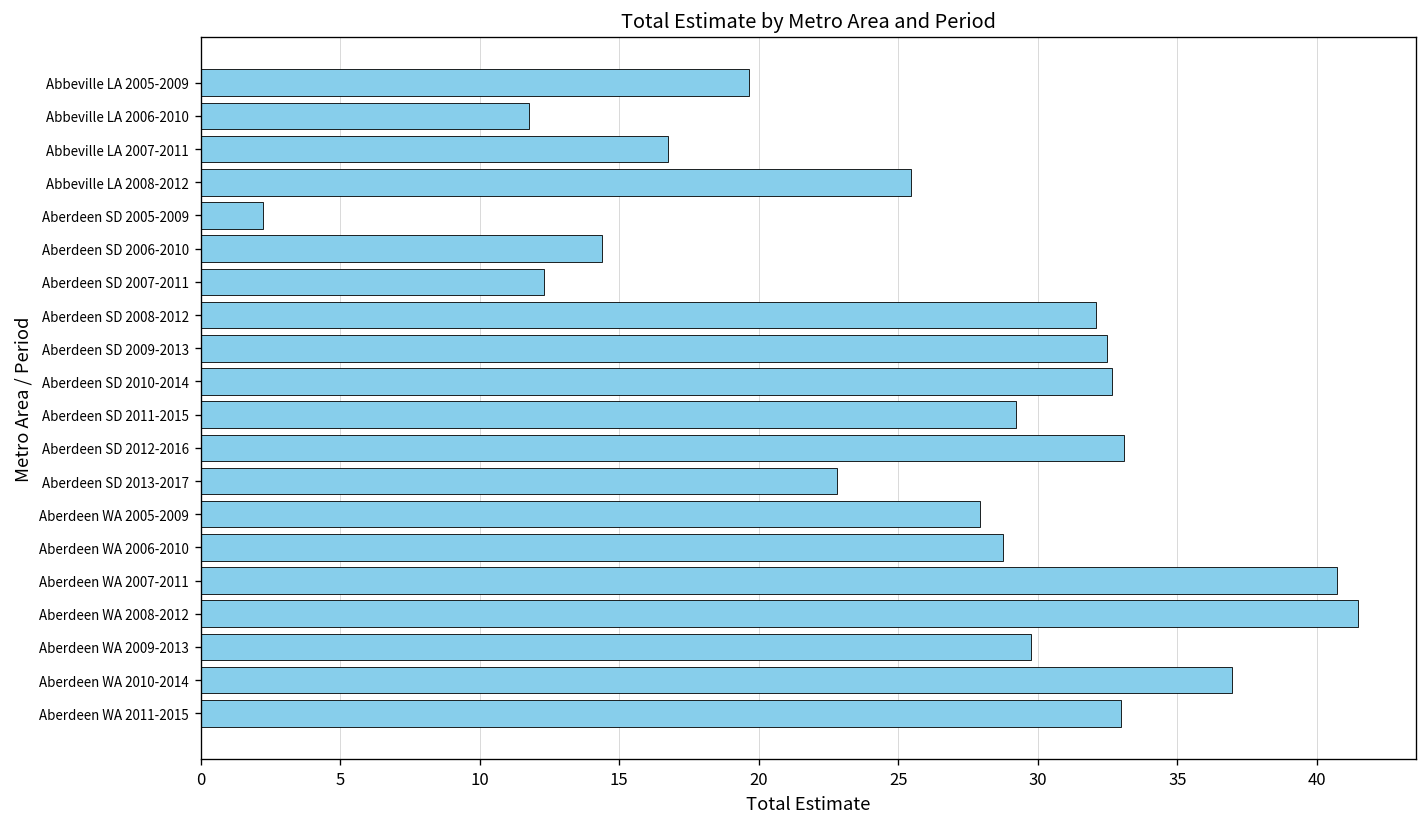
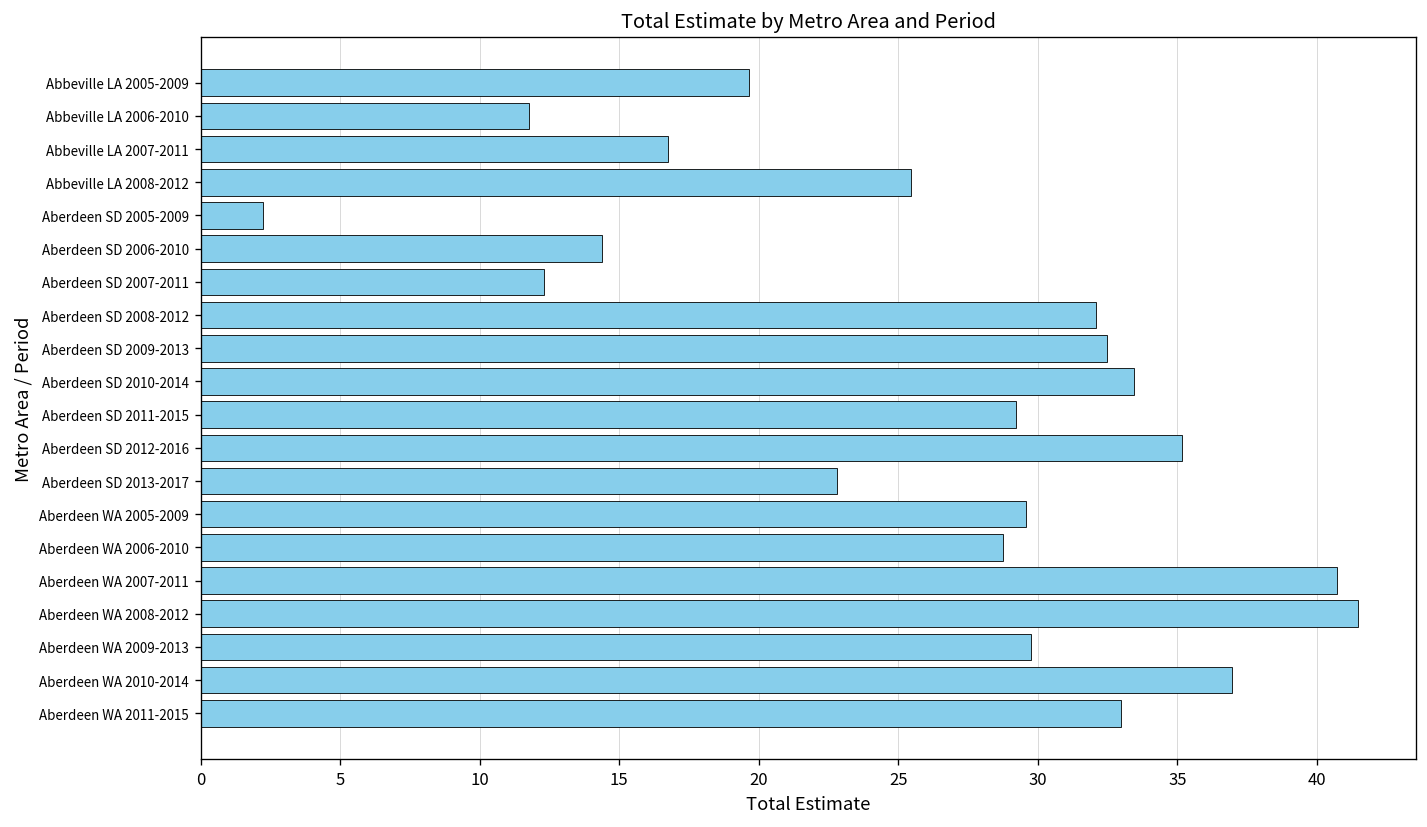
Aberdeen SD 2010-2014: 32.6 -> 33.5
Aberdeen SD 2012-2016: 33.1 -> 35.2
Aberdeen WA 2005-2009: 27.9 -> 29.6
